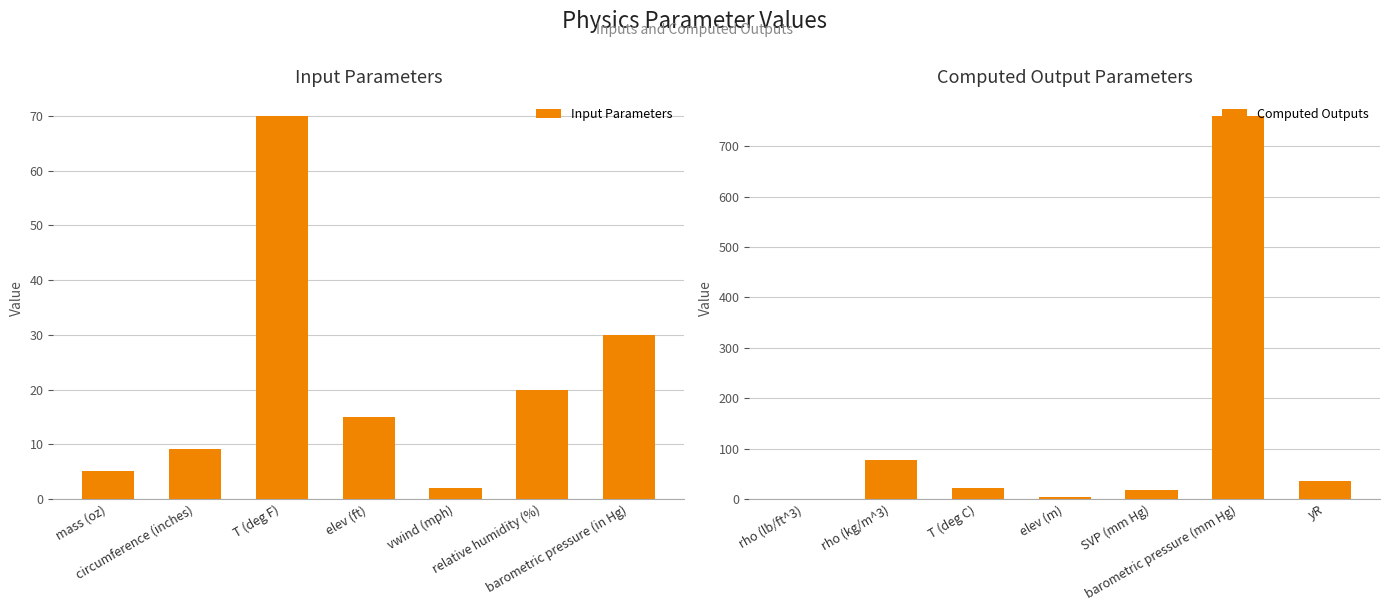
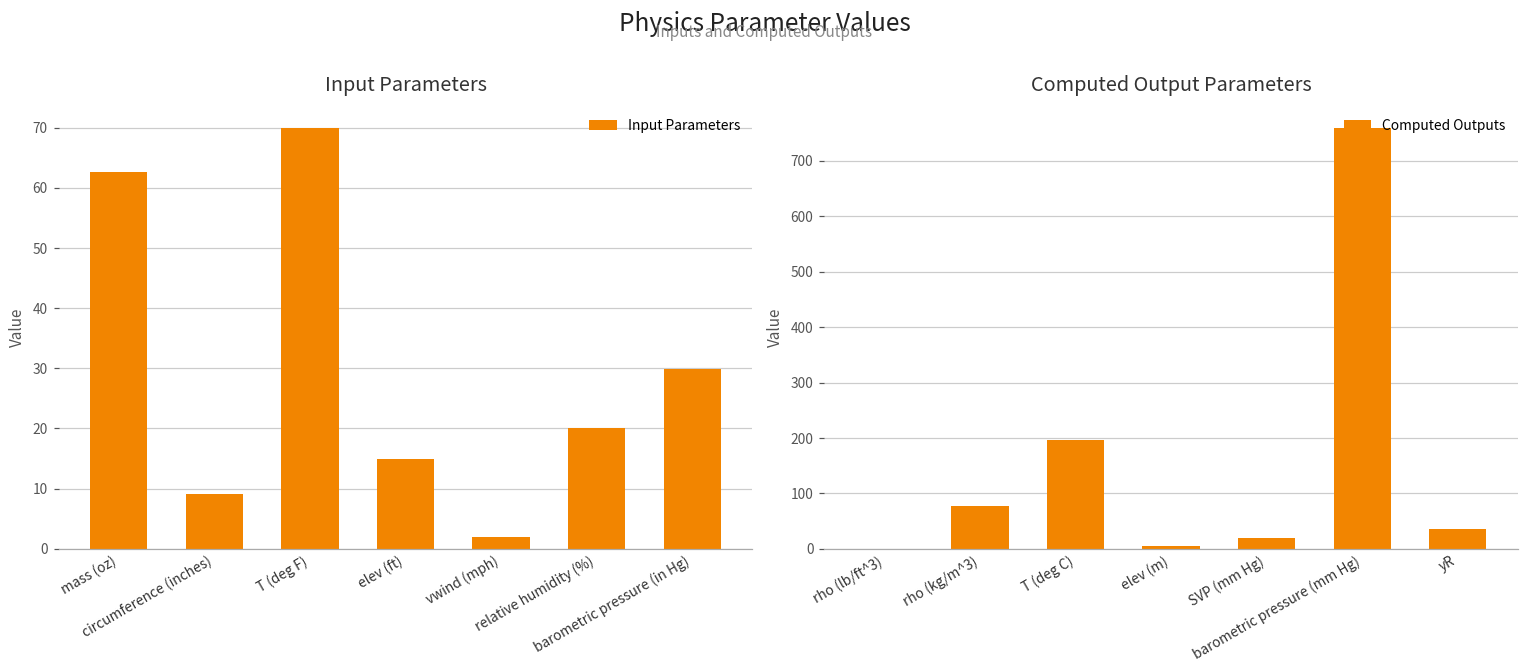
Input Parameters, mass (oz): 5 -> 63
Computed Output Parameters, T (deg C): 20 -> 200
